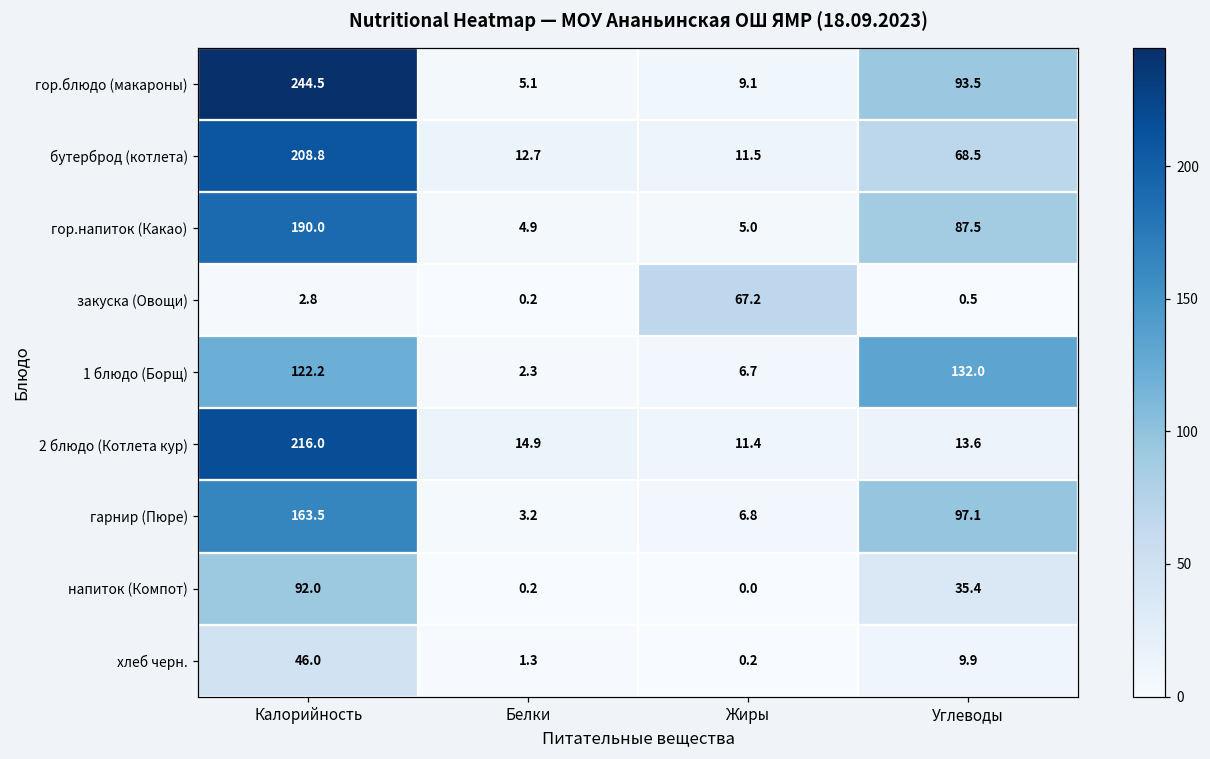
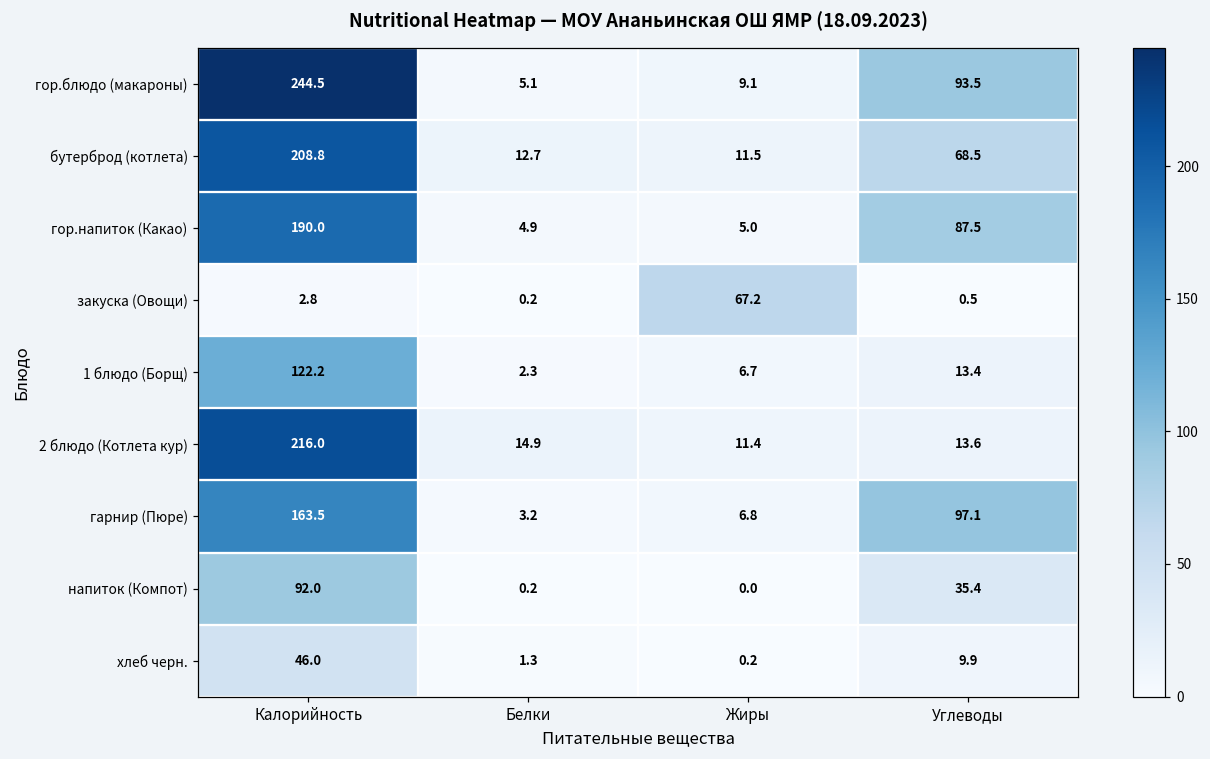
1 блюдо (Борщ), Углеводы: 132.0 -> 13.4
